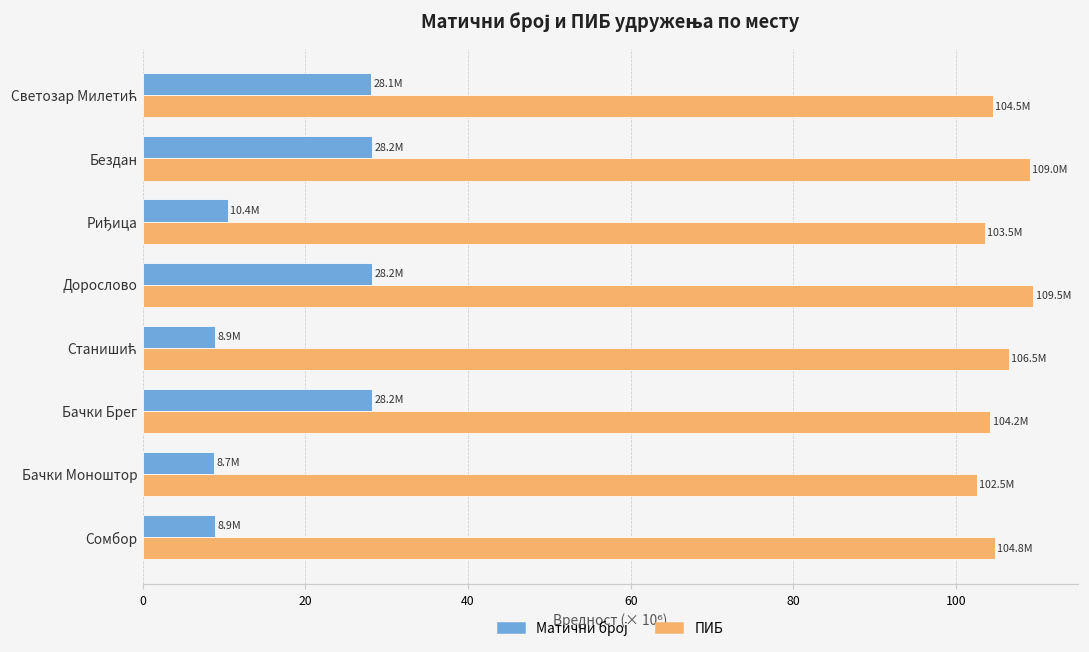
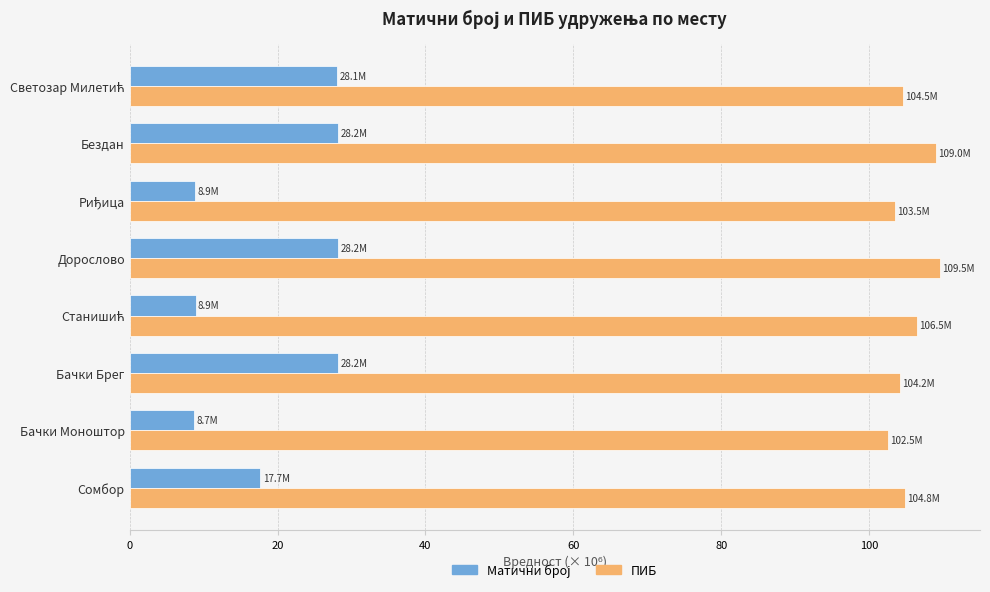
Матични број, Риђица: 10.4M -> 8.9M
Матични број, Сомбор: 8.9M -> 17.7M
